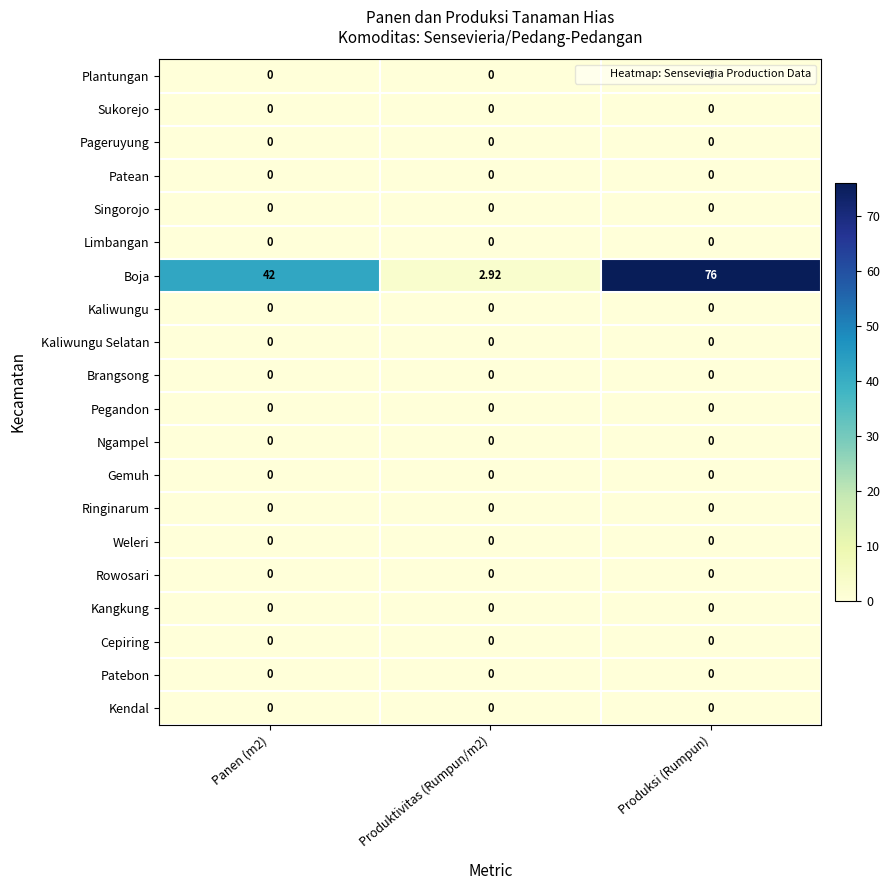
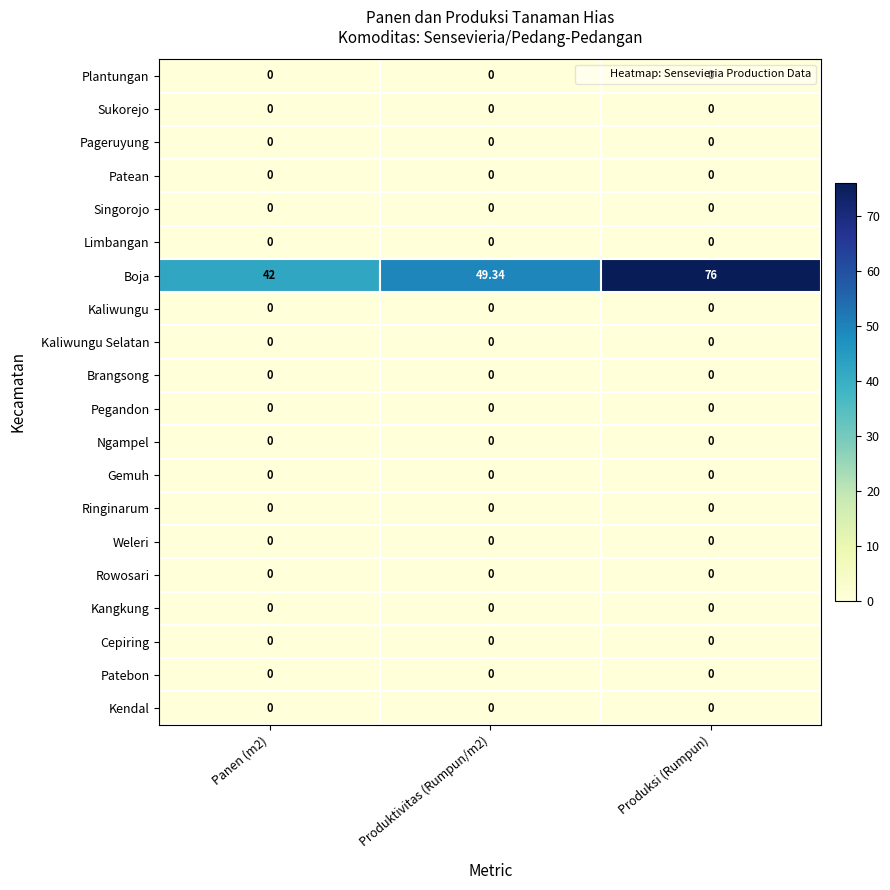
Boja, Produktivitas (Rumpun/m2): 2.92 -> 49.34
